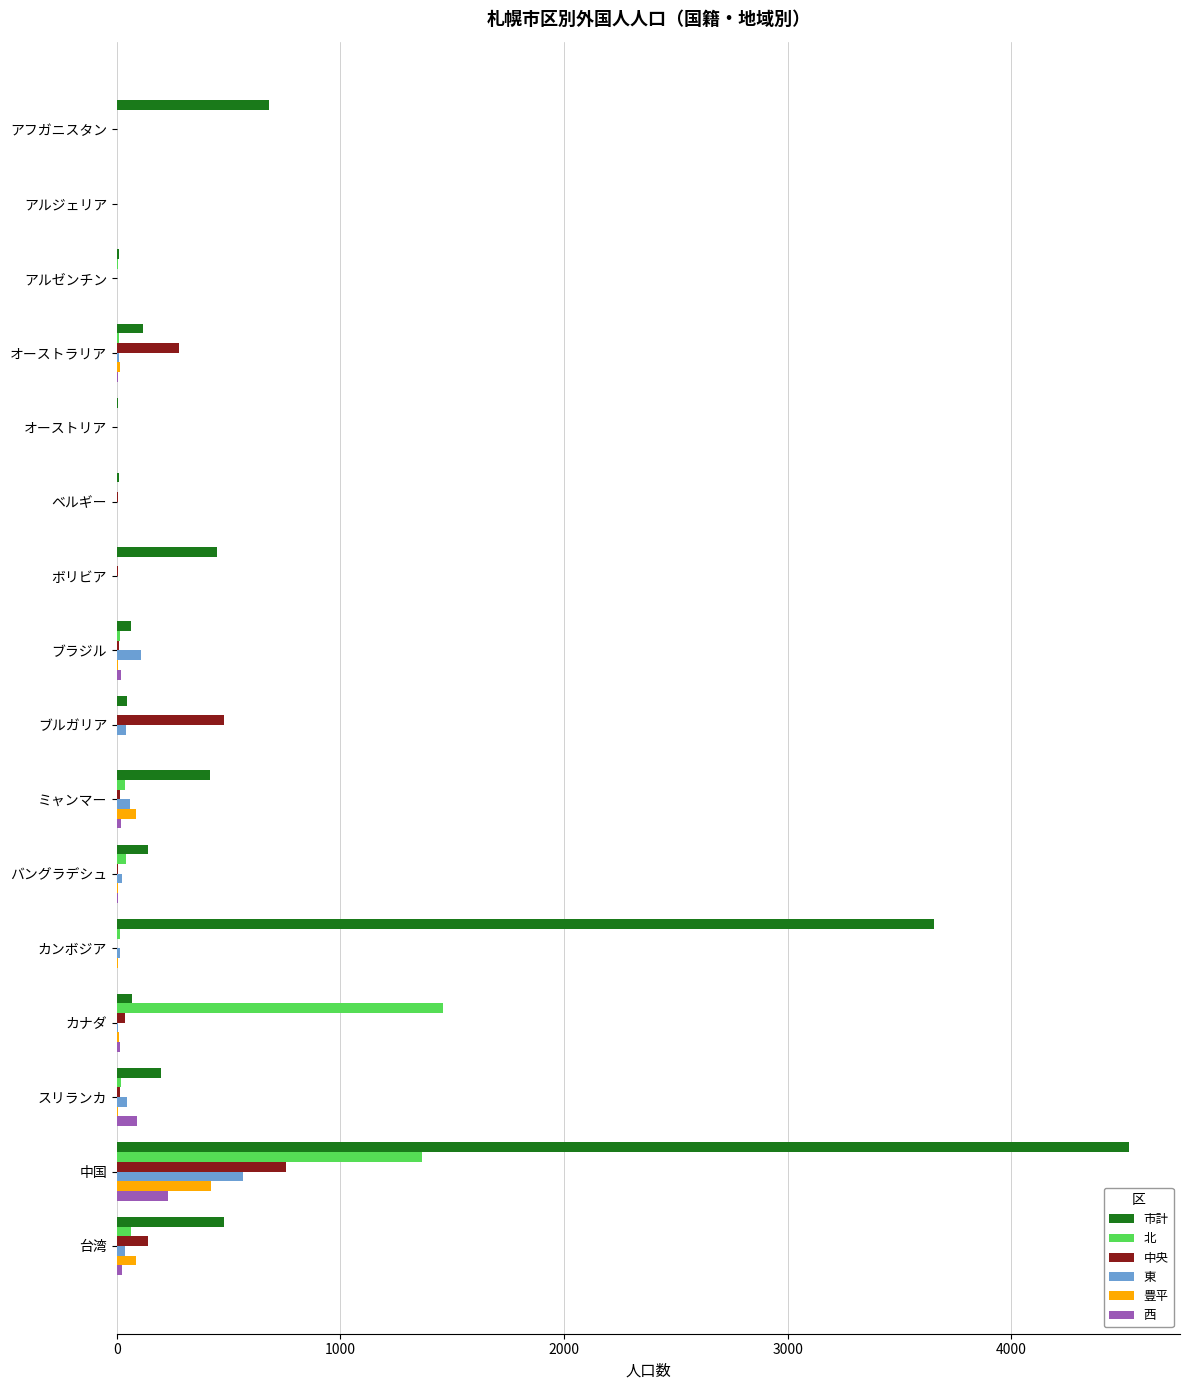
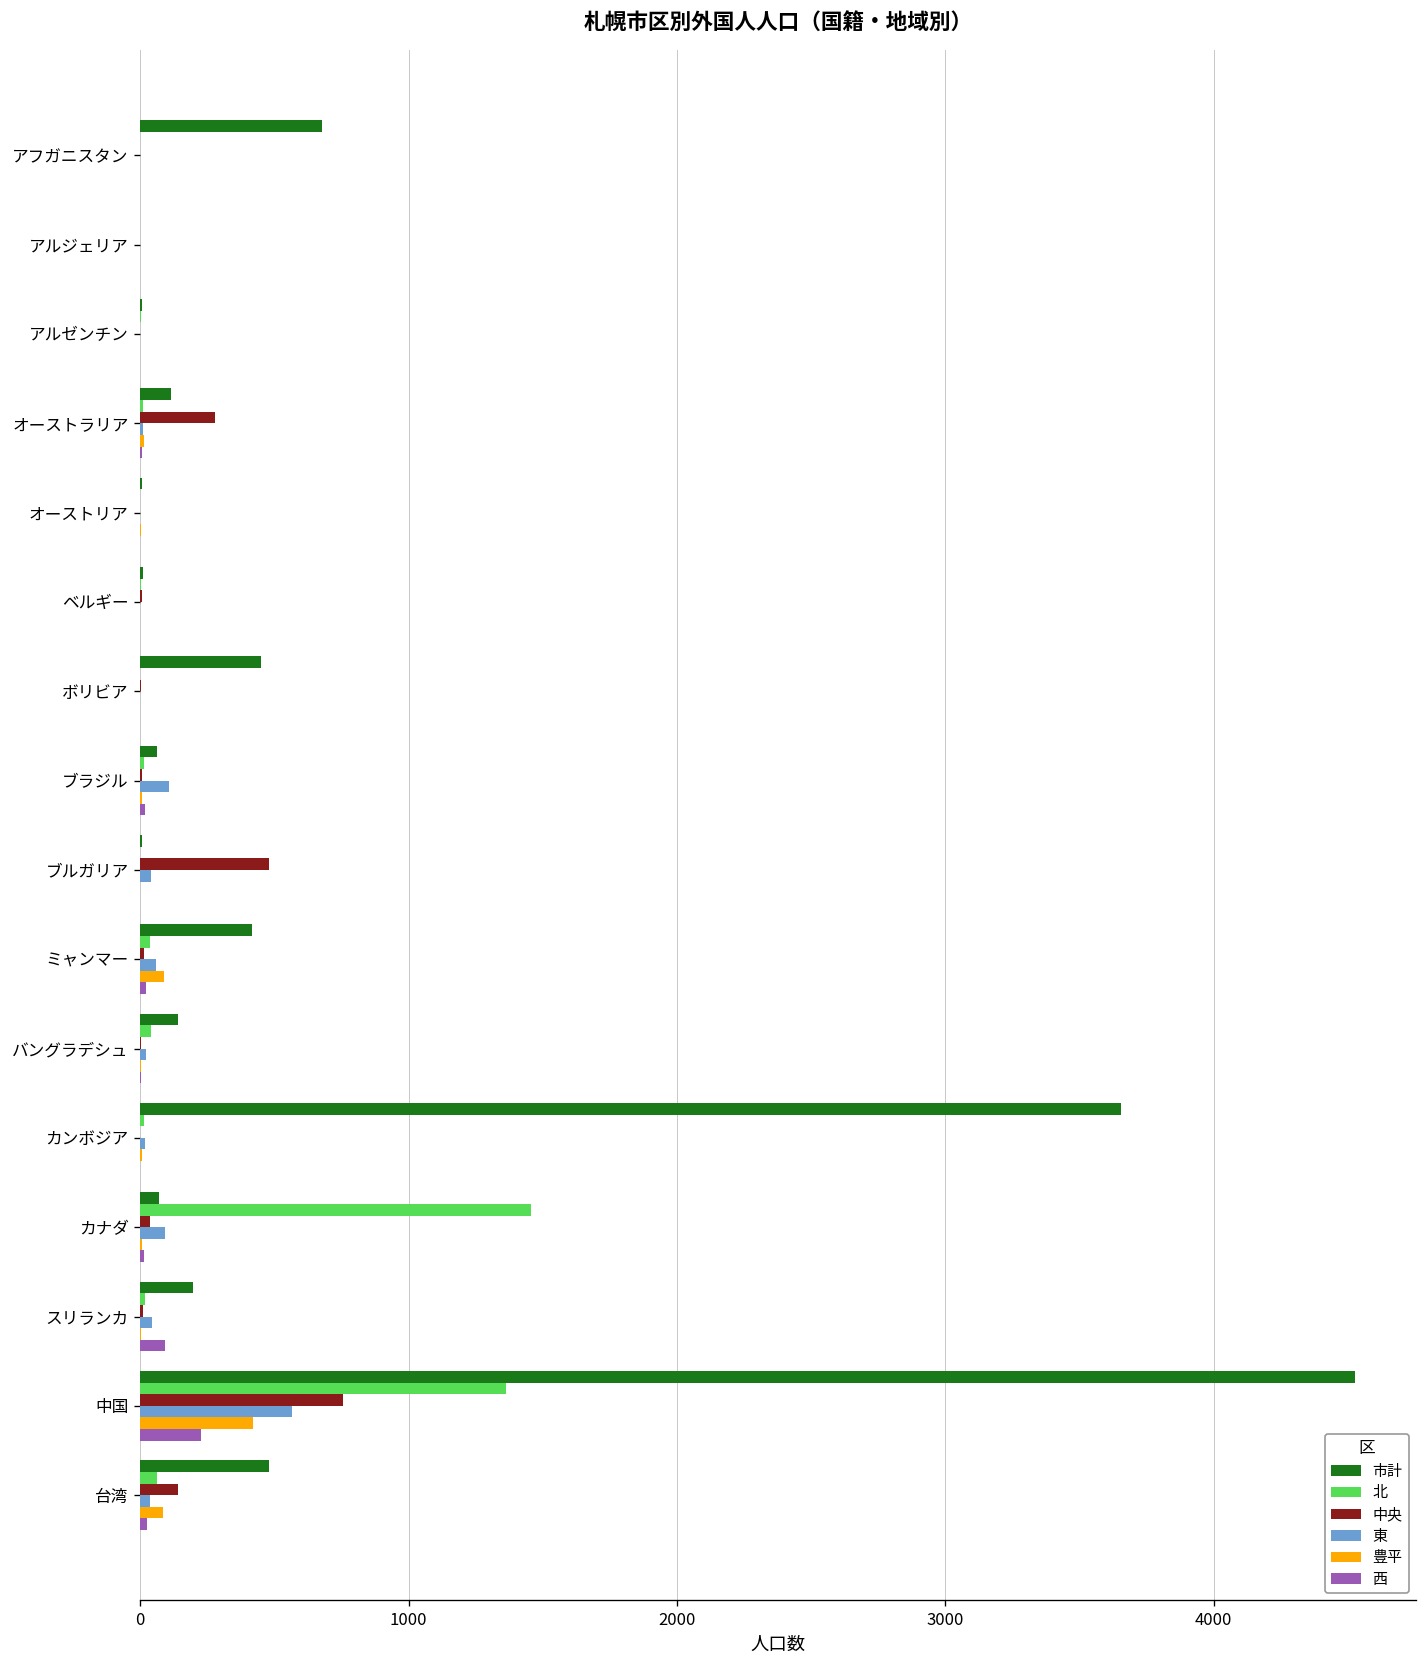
市計, ブルガリア: 50 -> 10
東, カナダ: 10 -> 90
